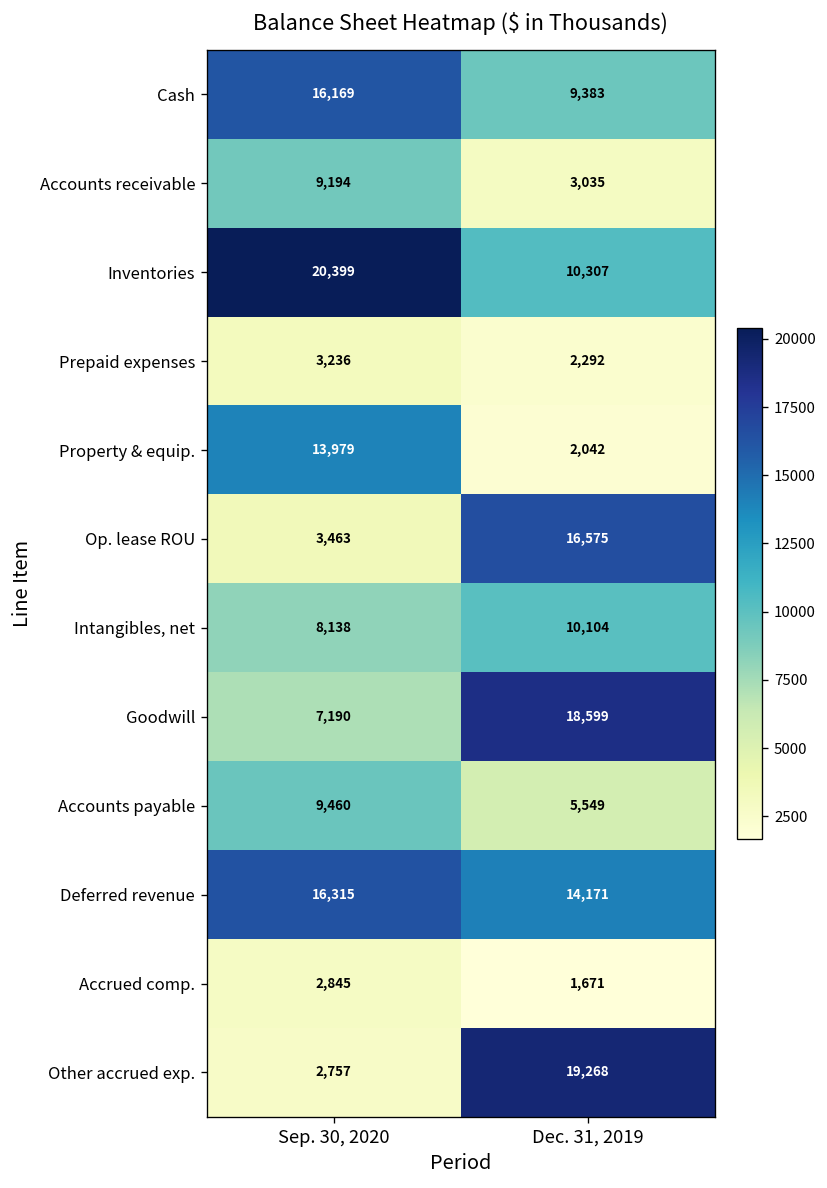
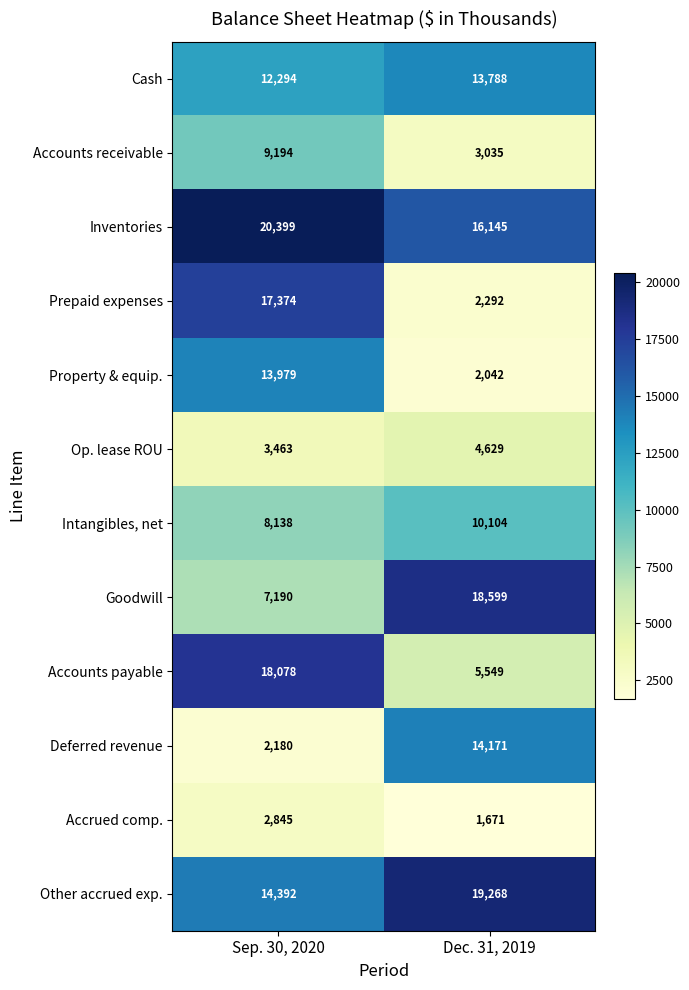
Cash, Sep. 30, 2020: 16,169 -> 12,294
Cash, Dec. 31, 2019: 9,383 -> 13,788
Inventories, Dec. 31, 2019: 10,307 -> 16,145
Prepaid expenses, Sep. 30, 2020: 3,236 -> 17,374
Op. lease ROU, Dec. 31, 2019: 16,575 -> 4,629
Accounts payable, Sep. 30, 2020: 9,460 -> 18,078
Deferred revenue, Sep. 30, 2020: 16,315 -> 2,180
Other accrued exp., Sep. 30, 2020: 2,757 -> 14,392
